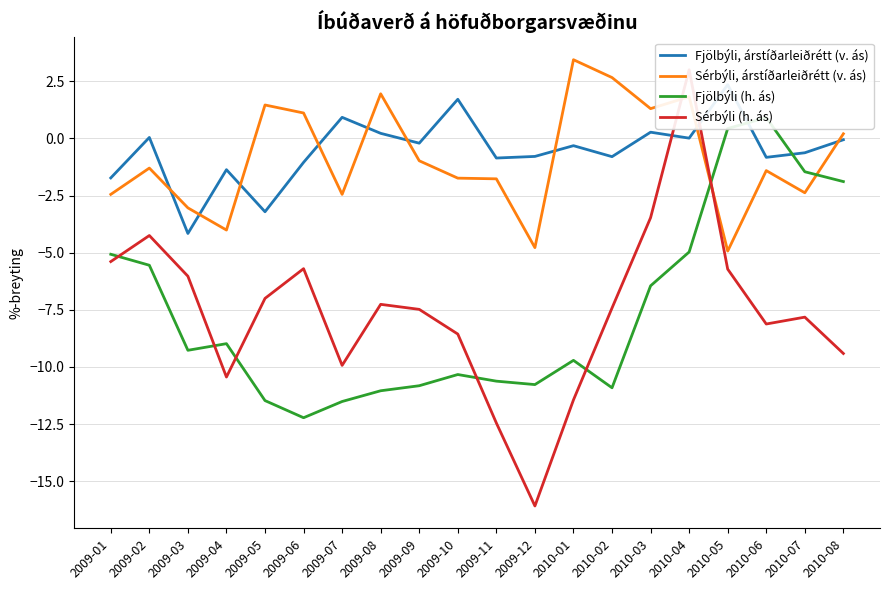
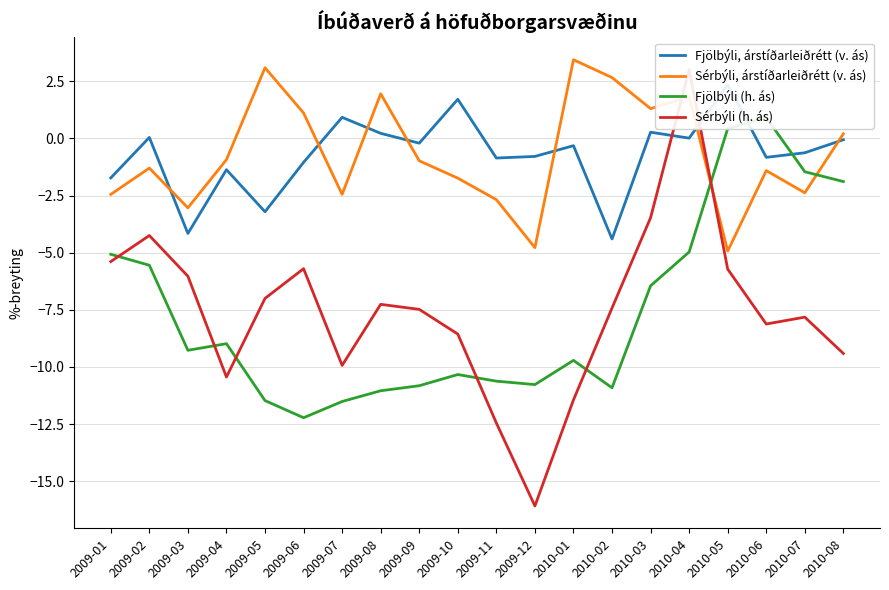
Sérbýli, árstíðarleiðrétt (v. ás), 2009-04: -4.0 -> -0.9
Sérbýli, árstíðarleiðrétt (v. ás), 2009-05: 1.5 -> 3.1
Sérbýli, árstíðarleiðrétt (v. ás), 2009-11: -1.8 -> -2.7
Fjölbýli, árstíðarleiðrétt (v. ás), 2010-02: -0.8 -> -4.4
